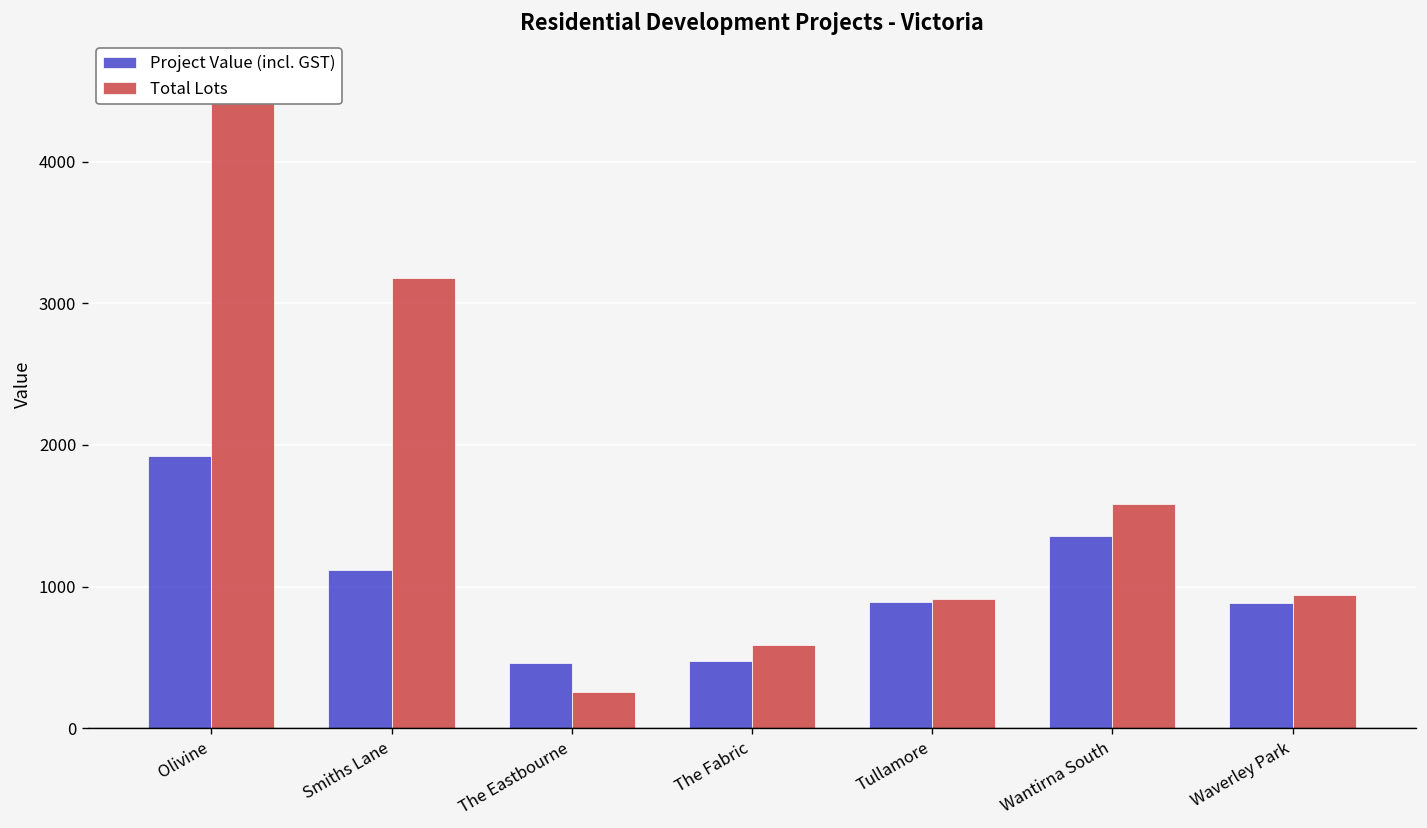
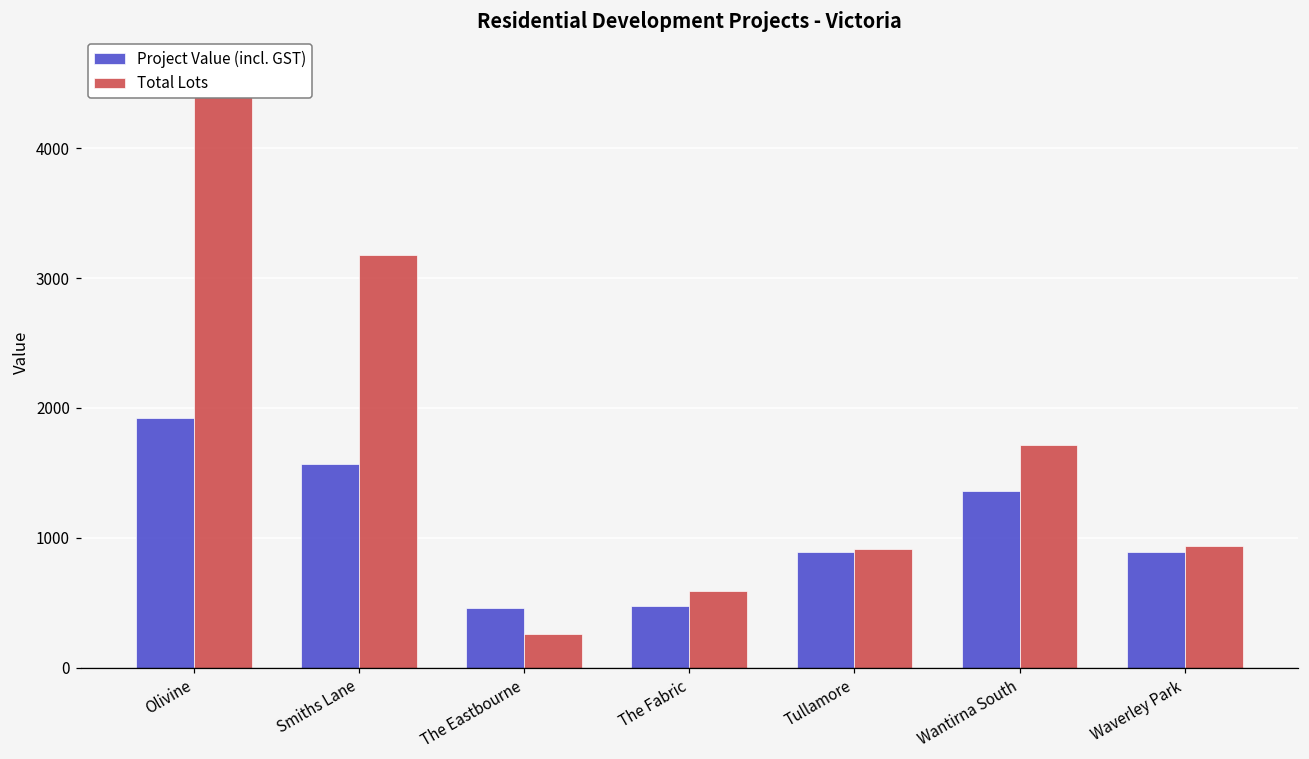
Project Value (incl. GST), Smiths Lane: 1120 -> 1570
Total Lots, Wantirna South: 1580 -> 1720
